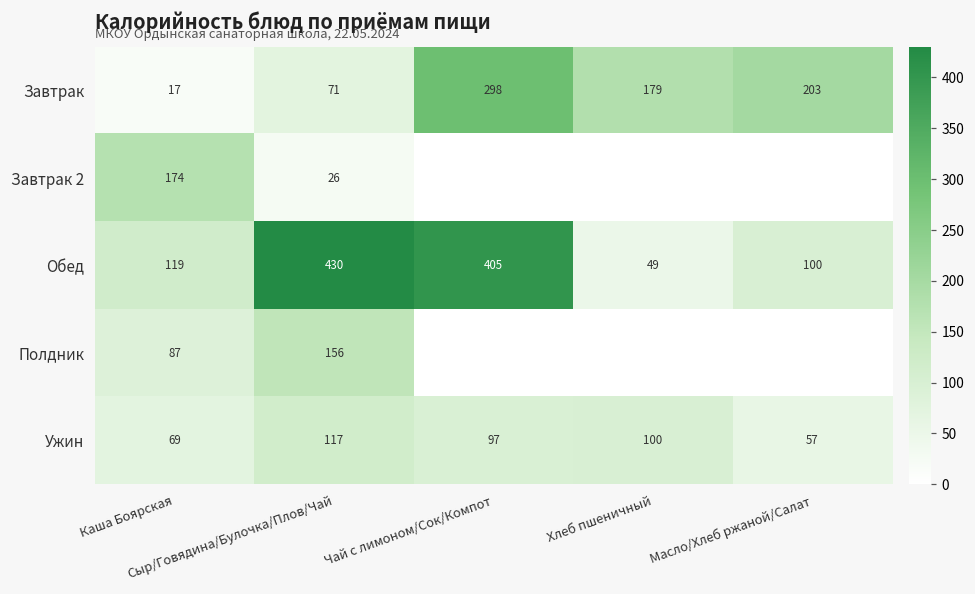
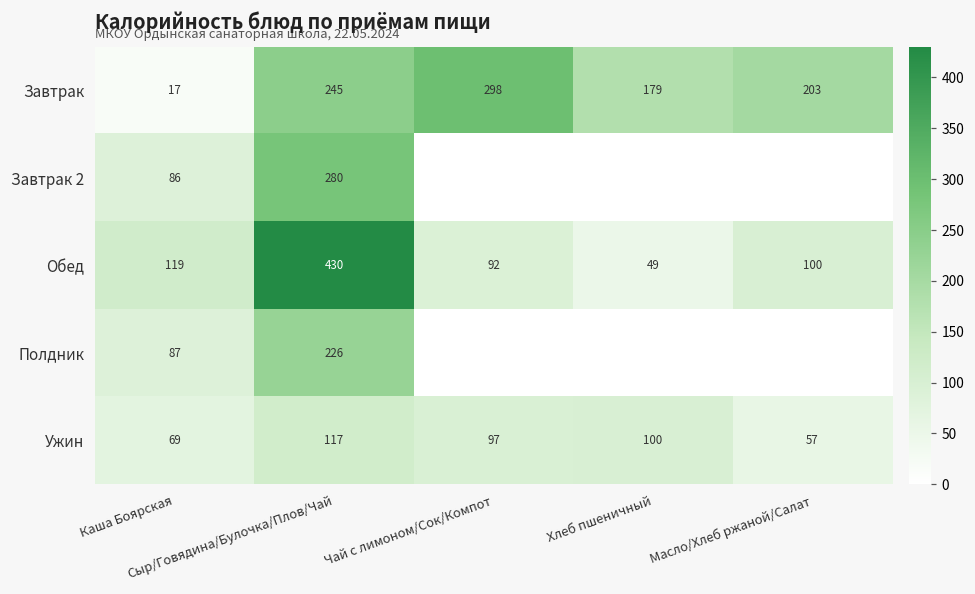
Завтрак, Сыр/Говядина/Булочка/Плов/Чай: 71 -> 245
Завтрак 2, Каша Боярская: 174 -> 86
Завтрак 2, Сыр/Говядина/Булочка/Плов/Чай: 26 -> 280
Обед, Чай с лимоном/Сок/Компот: 405 -> 92
Полдник, Сыр/Говядина/Булочка/Плов/Чай: 156 -> 226
